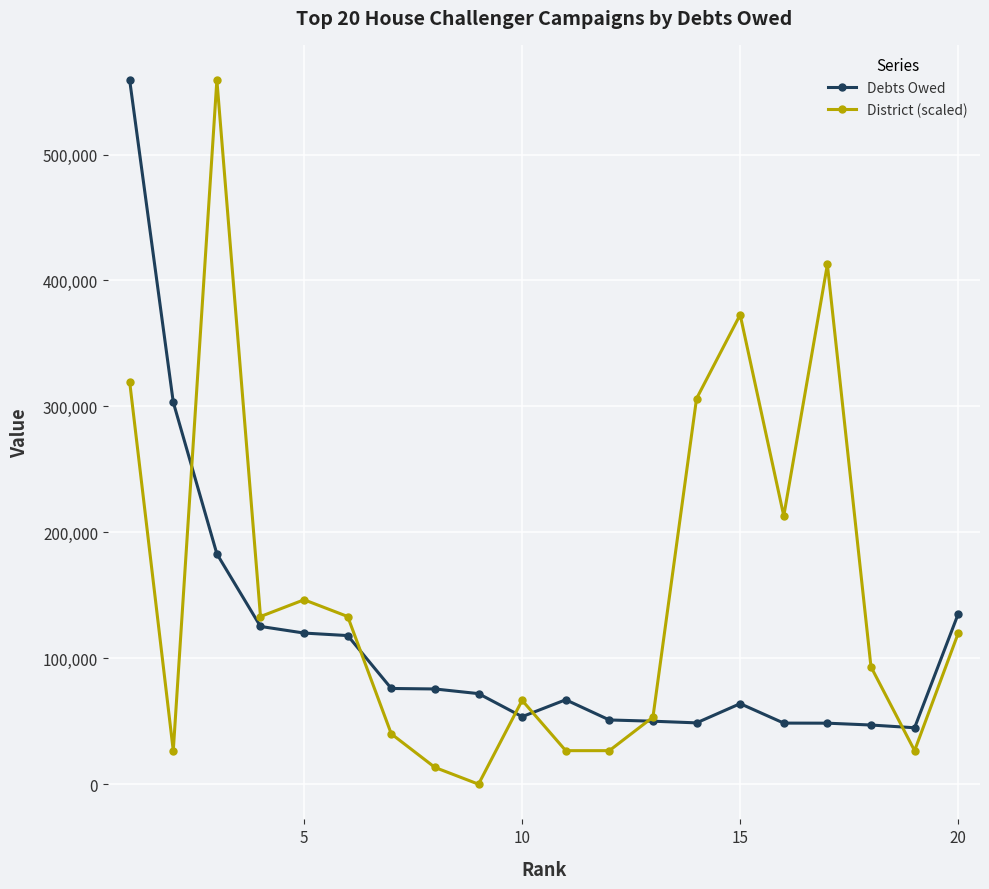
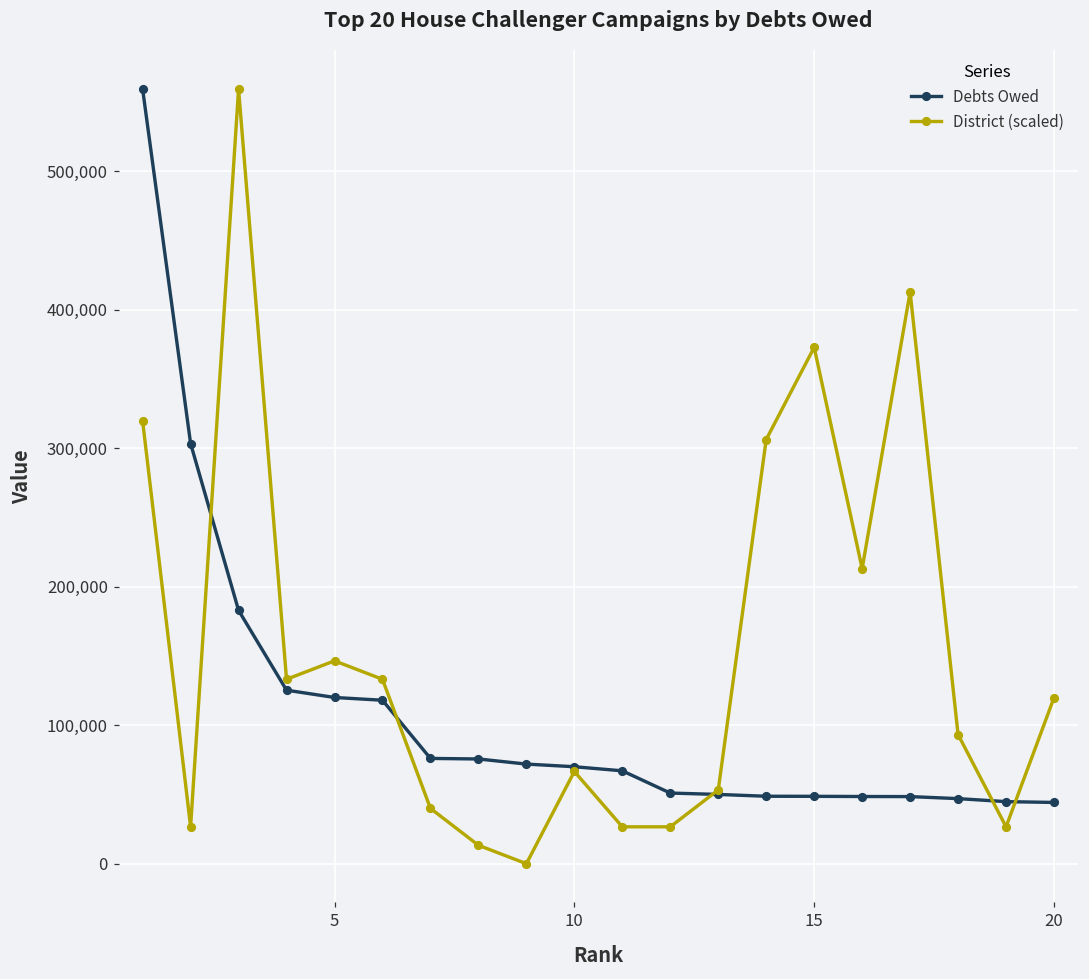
Debts Owed, 10: 54,000 -> 70,000
Debts Owed, 15: 64,000 -> 49,000
Debts Owed, 20: 135,000 -> 44,000
